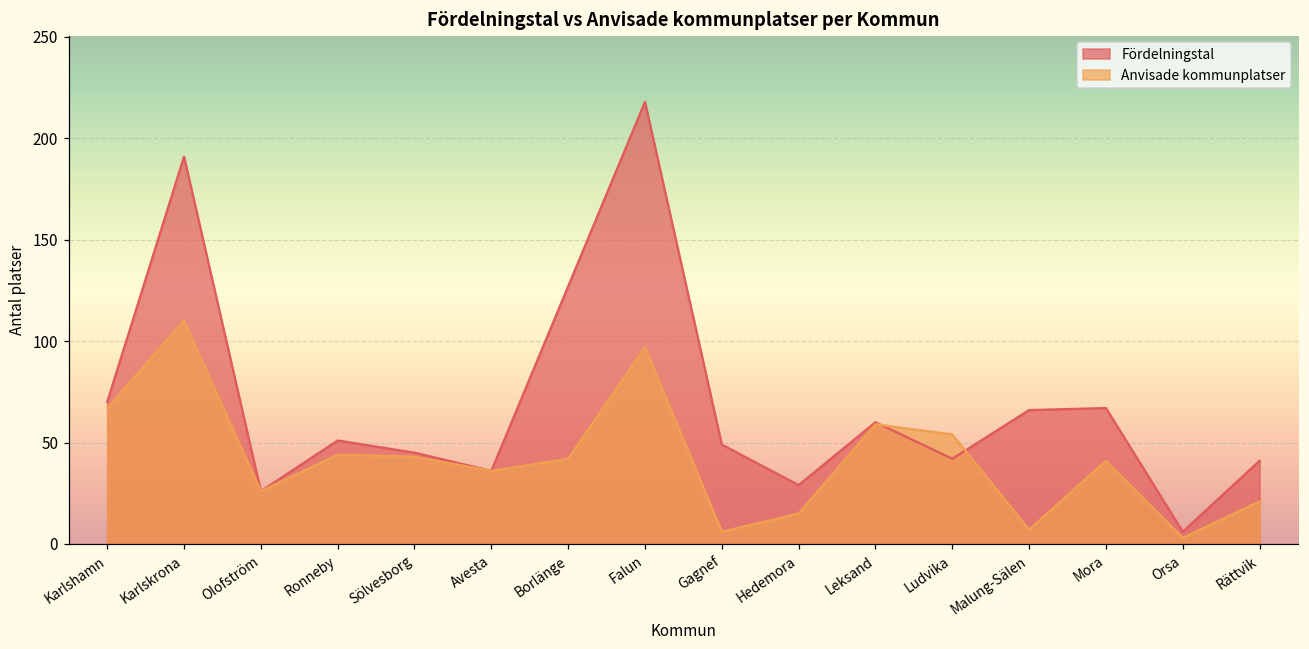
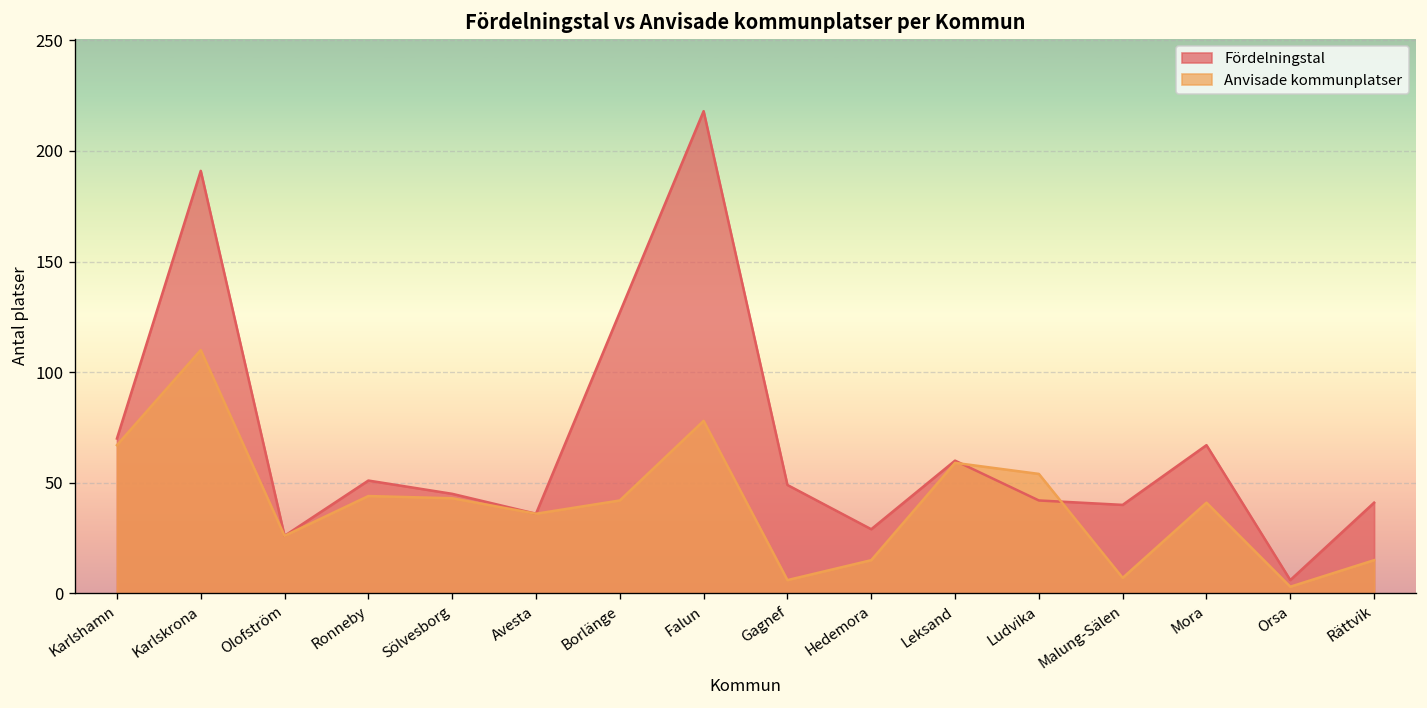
Anvisade kommunplatser, Falun: 97 -> 78
Fördelningstal, Malung-Sälen: 66 -> 40
Anvisade kommunplatser, Rättvik: 21 -> 15
